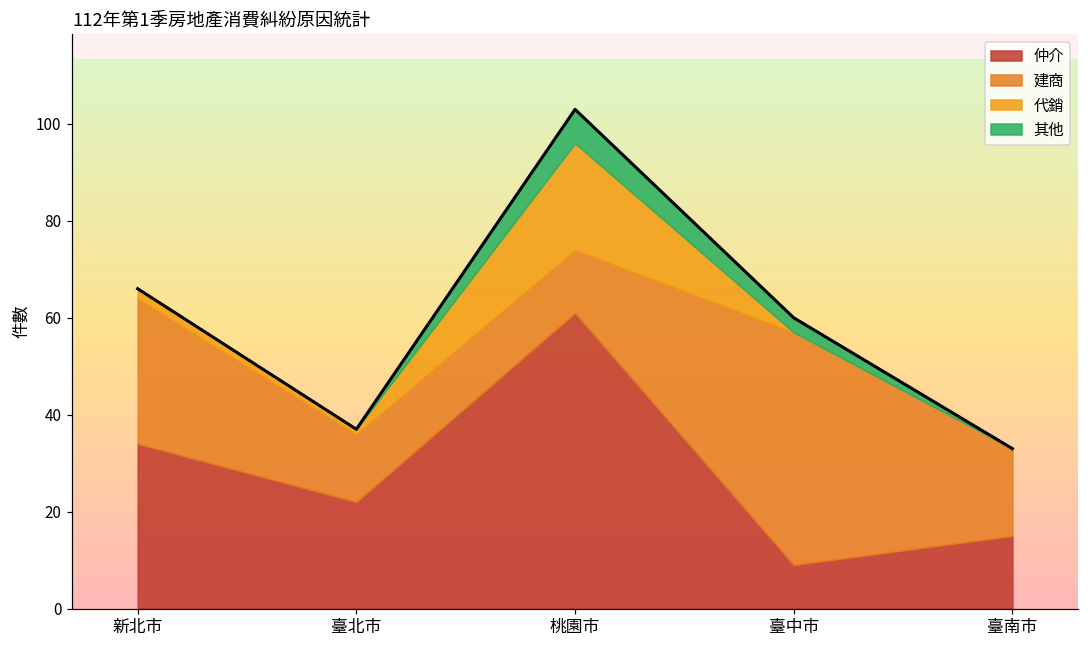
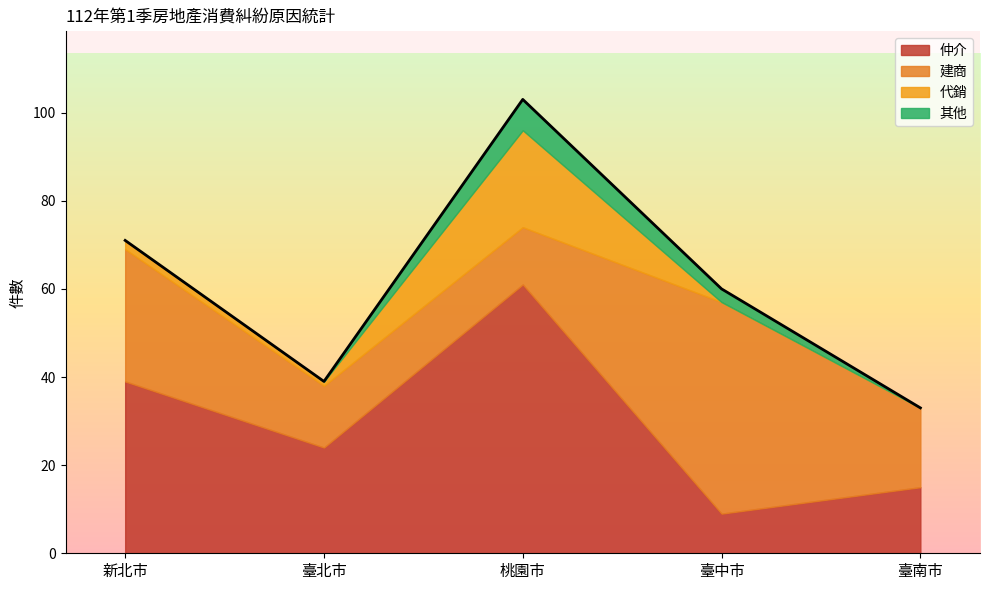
仲介, 新北市: 34 -> 39
仲介, 臺北市: 22 -> 24
